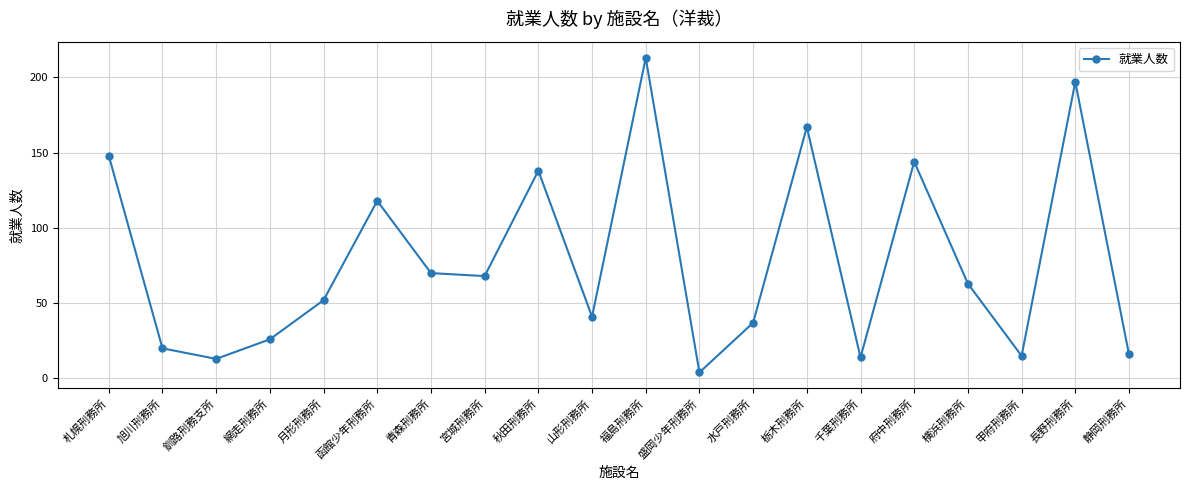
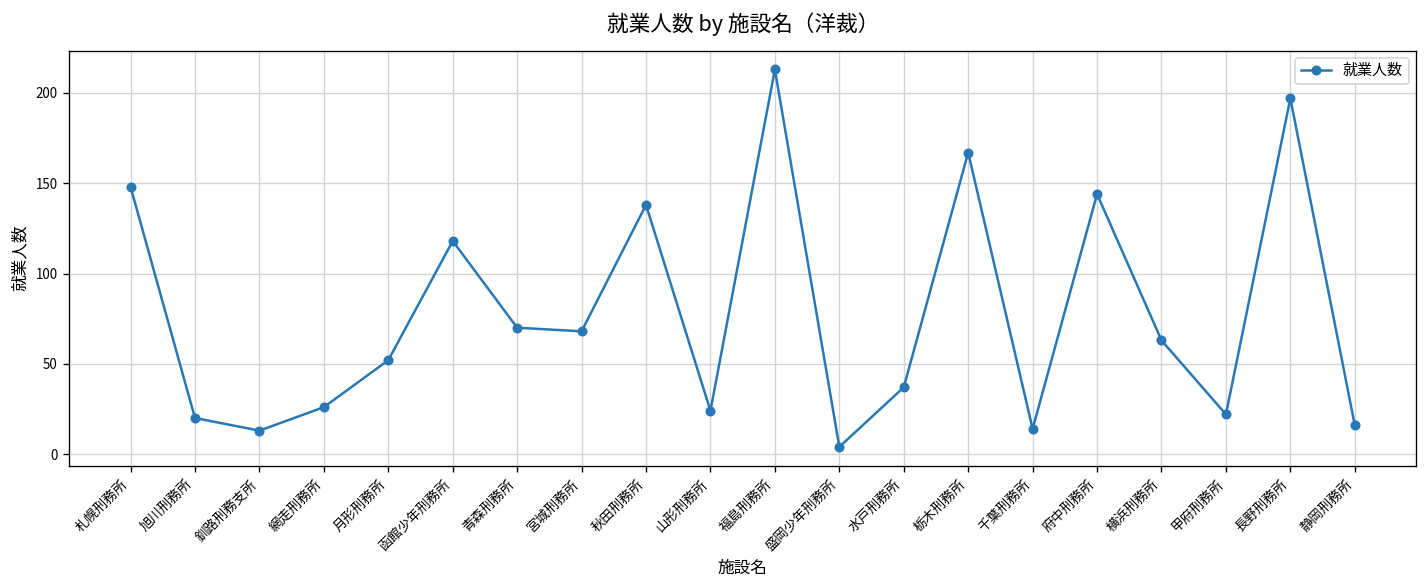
山形刑務所: 41 -> 24
甲府刑務所: 15 -> 22
